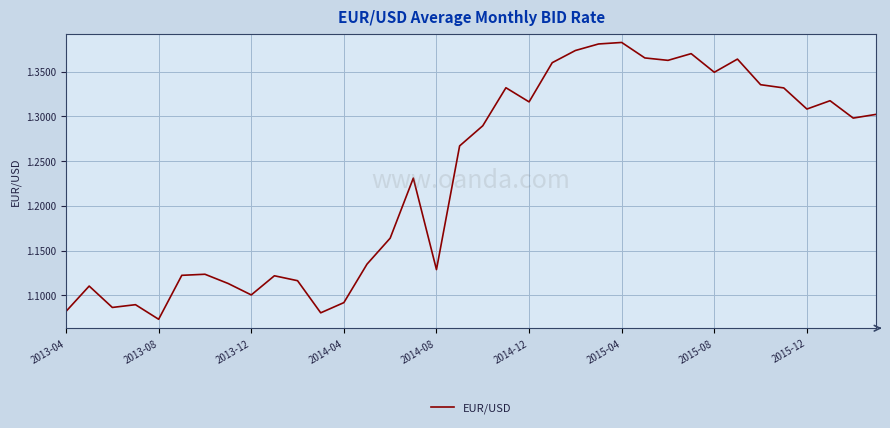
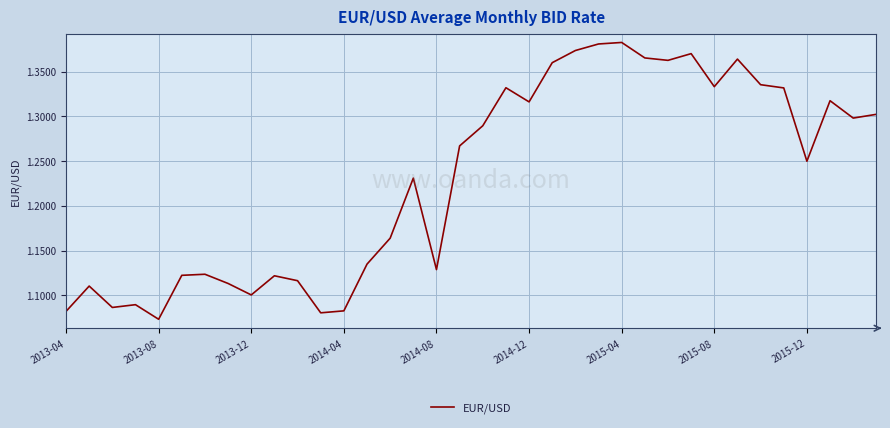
2014-04: 1.09 -> 1.08
2015-08: 1.35 -> 1.33
2015-12: 1.31 -> 1.25
